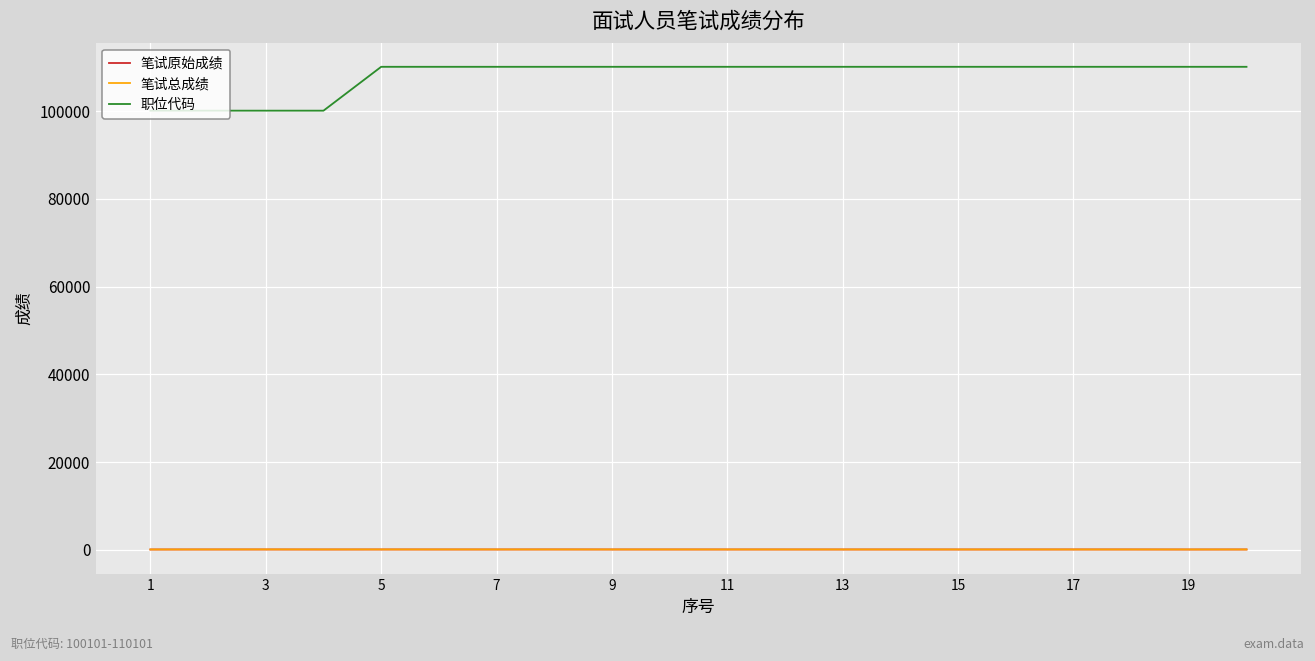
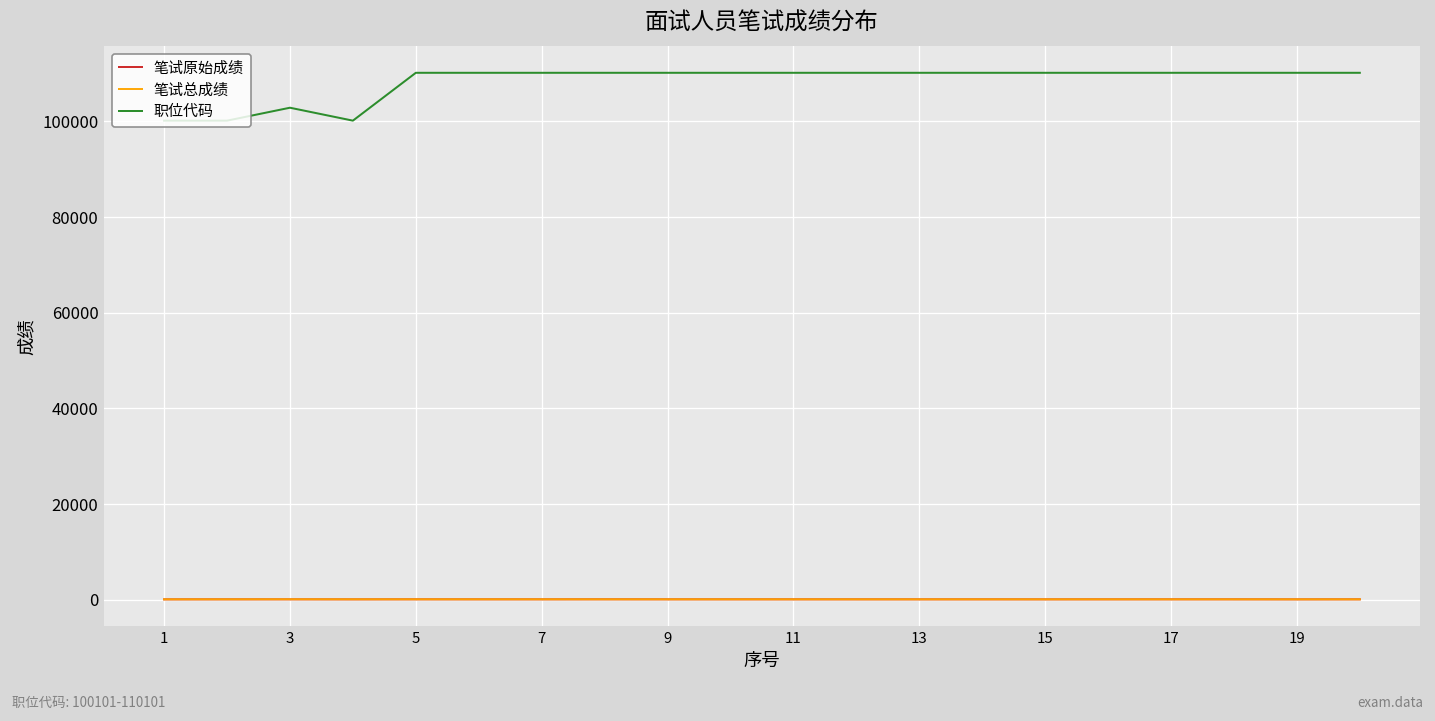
职位代码, 3: 100000 -> 103000
